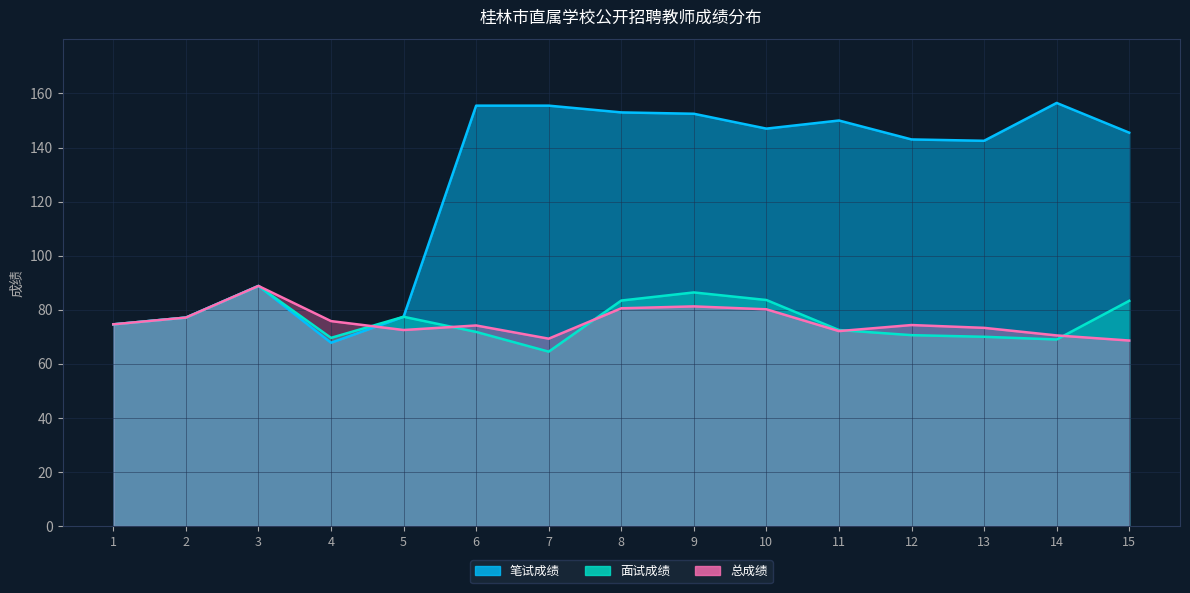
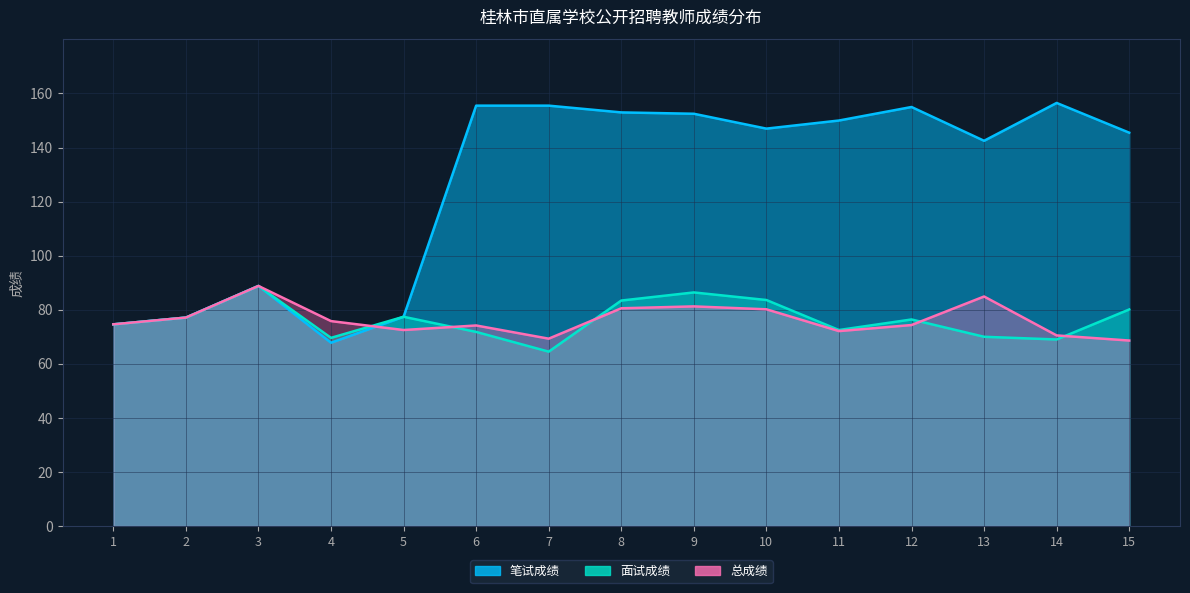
笔试成绩, 12: 143 -> 155
面试成绩, 12: 71 -> 76
总成绩, 13: 73 -> 85
面试成绩, 15: 83 -> 80
